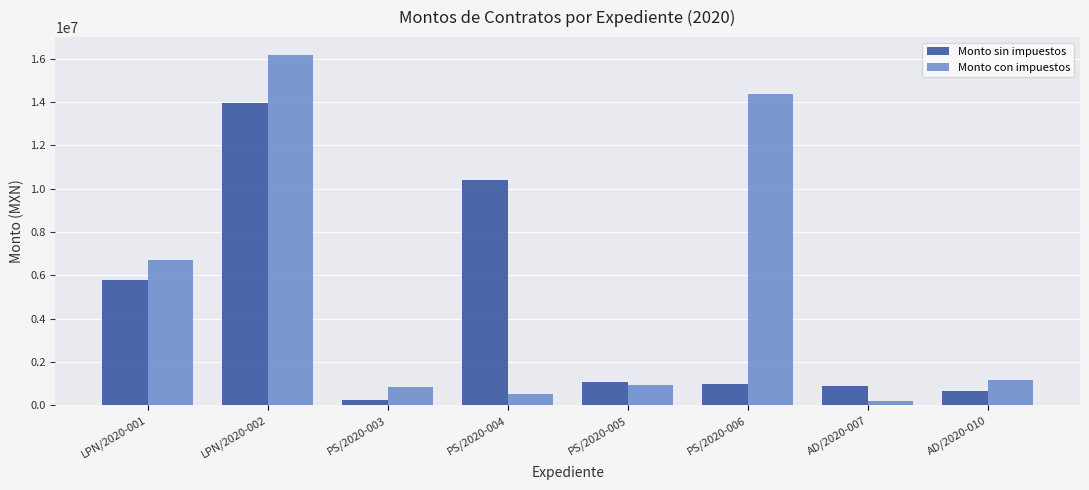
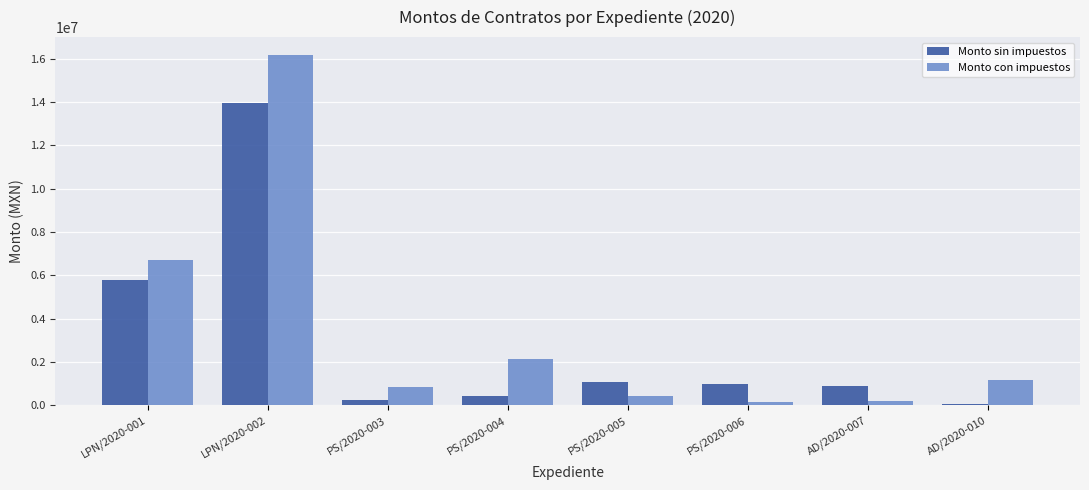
Monto sin impuestos, PS/2020-004: 10400000 -> 400000
Monto con impuestos, PS/2020-004: 500000 -> 2100000
Monto con impuestos, PS/2020-005: 1000000 -> 400000
Monto con impuestos, PS/2020-006: 14400000 -> 200000
Monto sin impuestos, AD/2020-010: 700000 -> 100000
